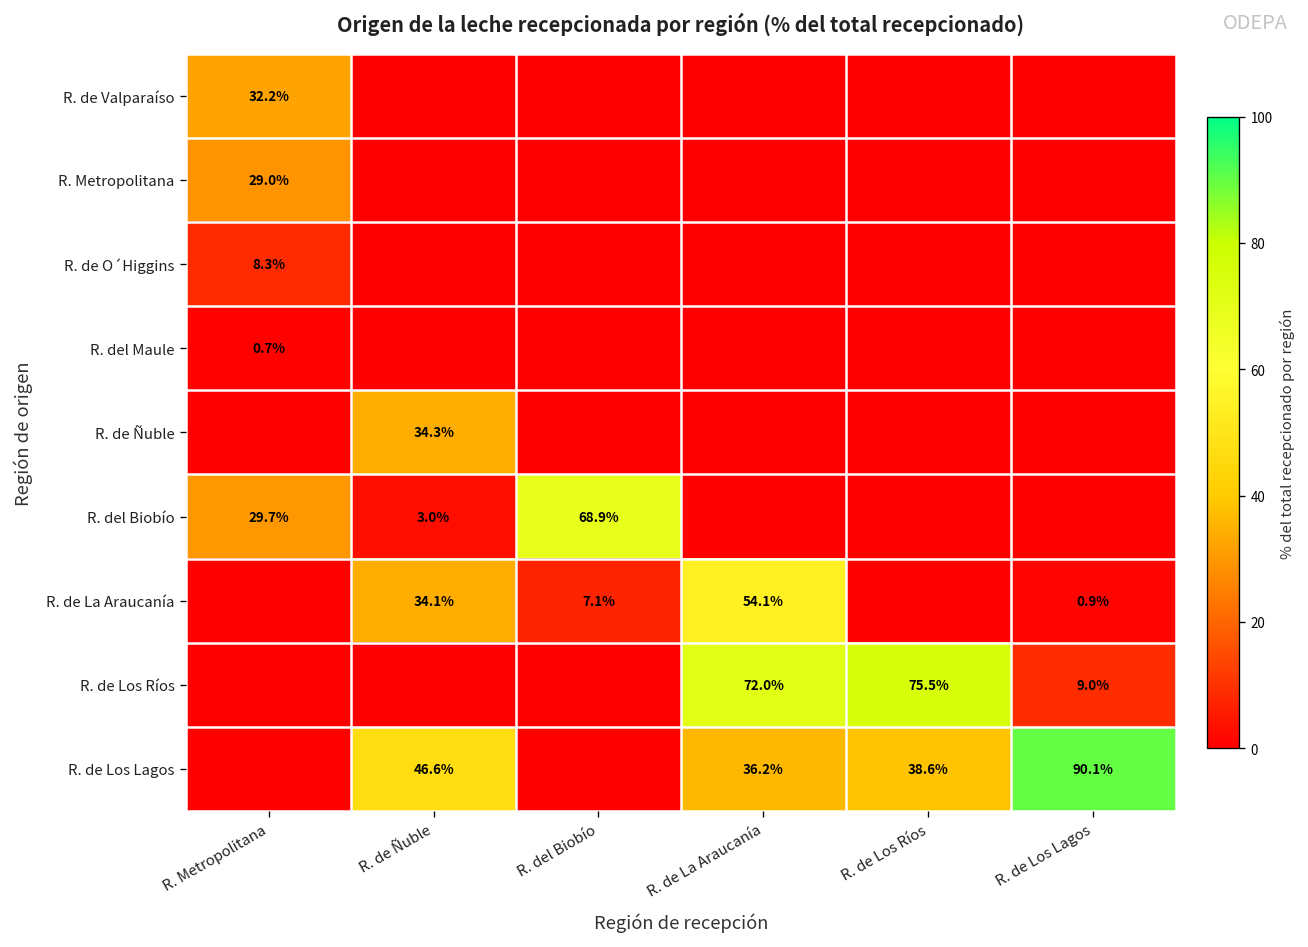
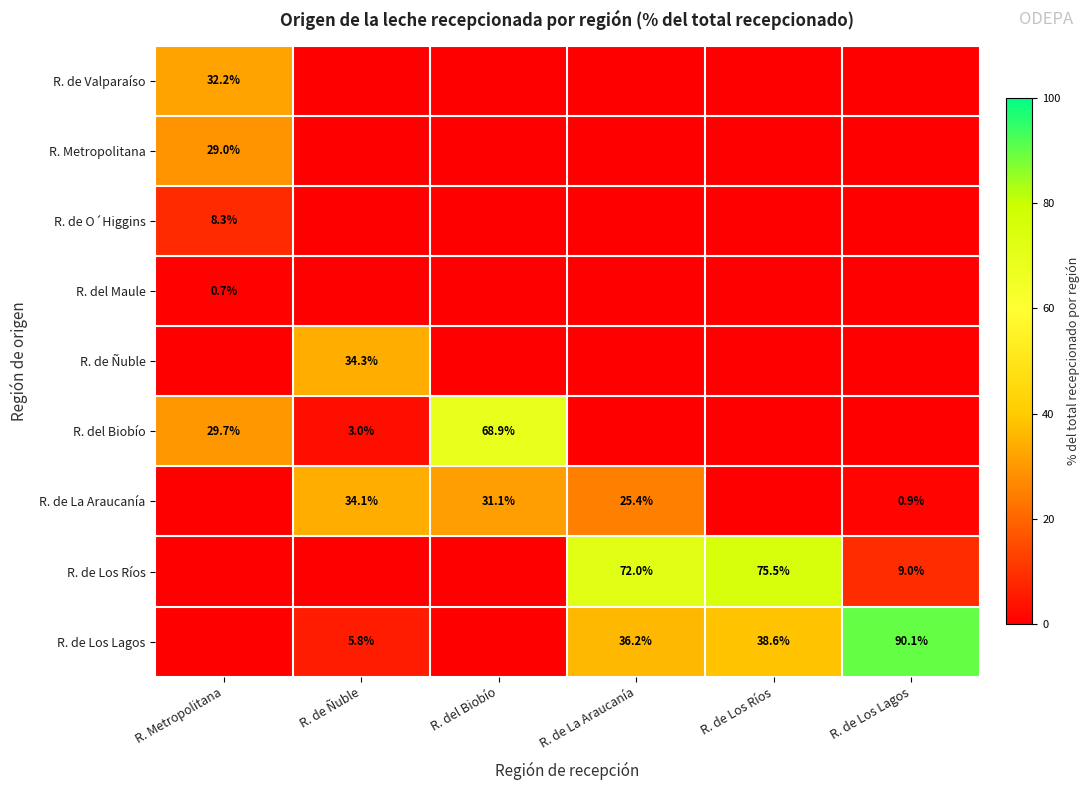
R. de La Araucanía, R. del Biobío: 7.1% -> 31.1%
R. de La Araucanía, R. de La Araucanía: 54.1% -> 25.4%
R. de Los Lagos, R. de Ñuble: 46.6% -> 5.8%
